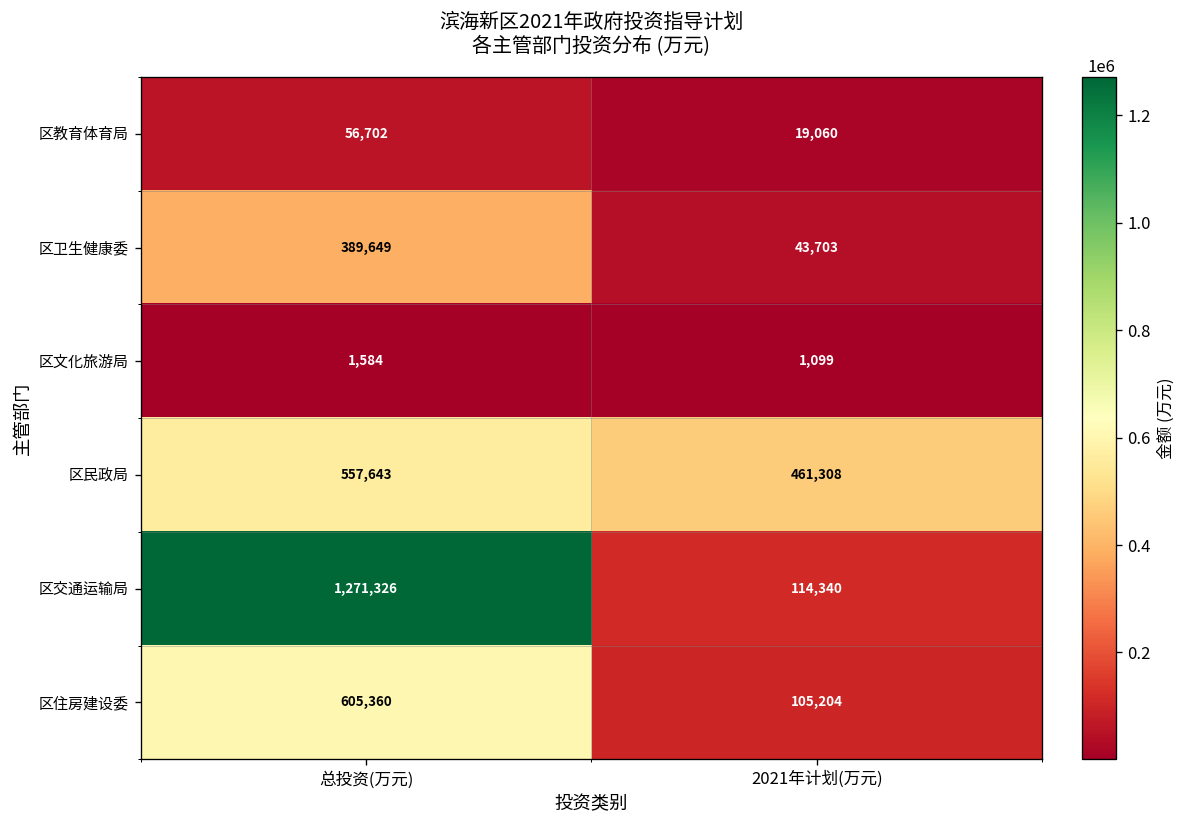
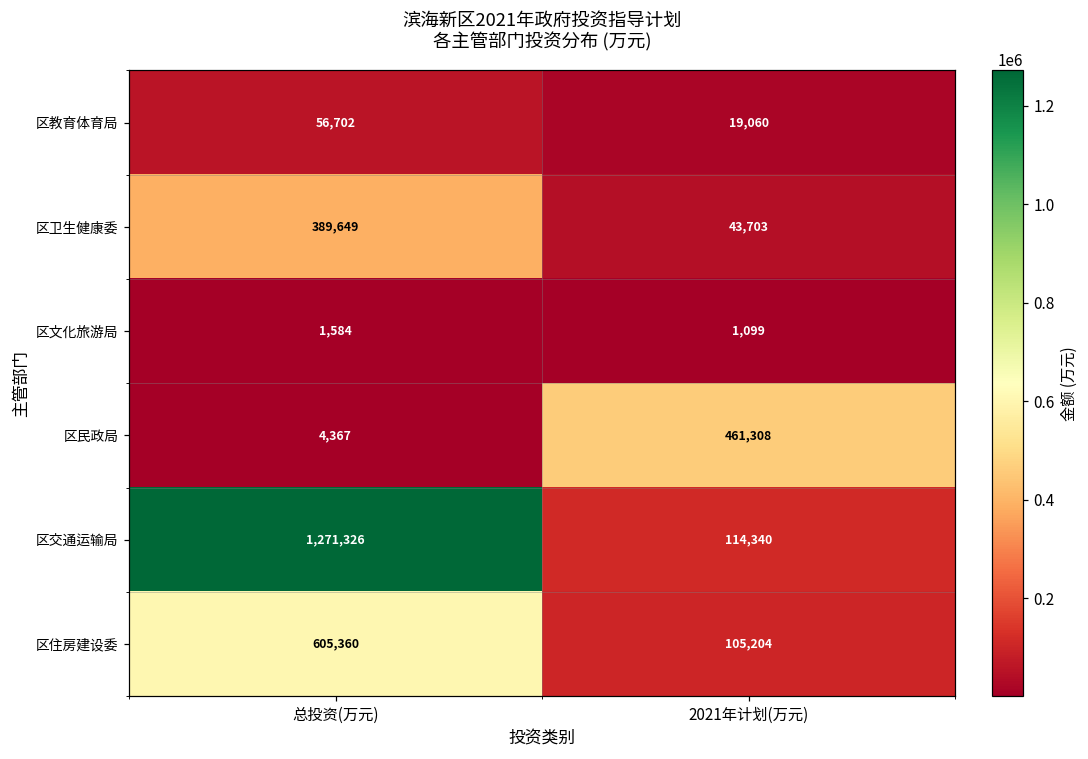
区民政局, 总投资(万元): 557,643 -> 4,367
